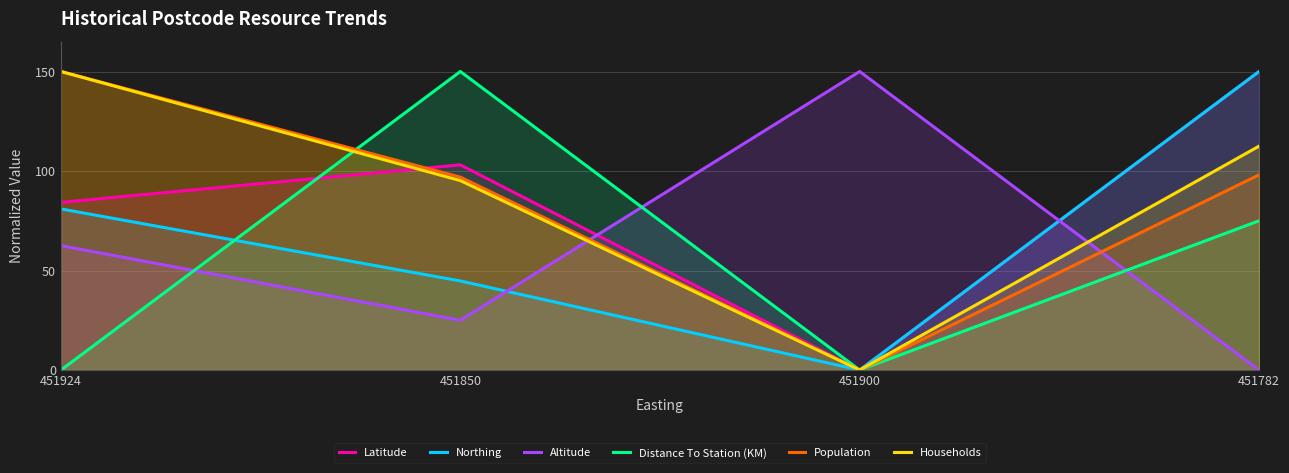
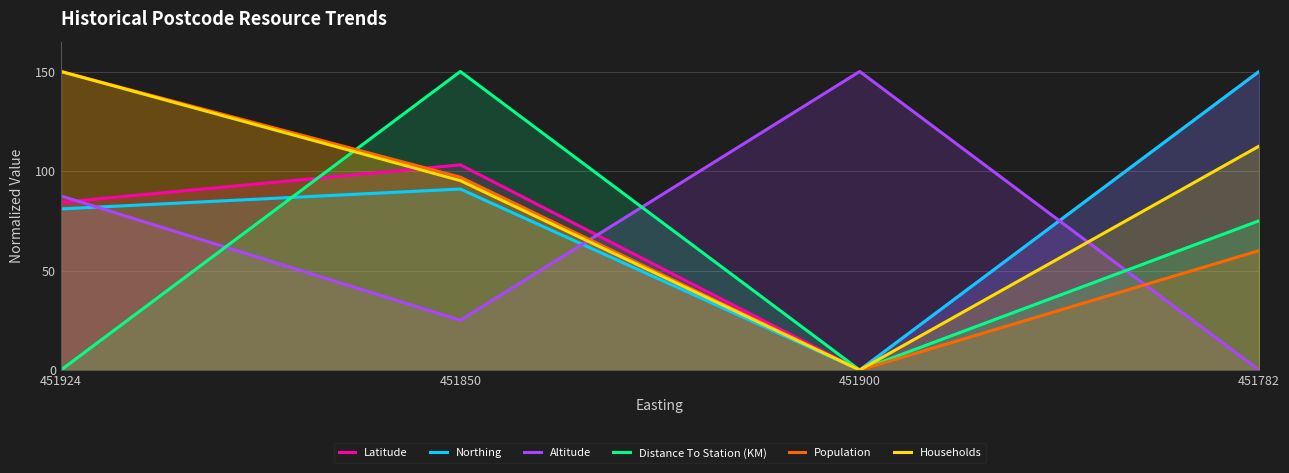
Altitude, 451924: 63 -> 88
Northing, 451850: 45 -> 91
Population, 451782: 98 -> 60
